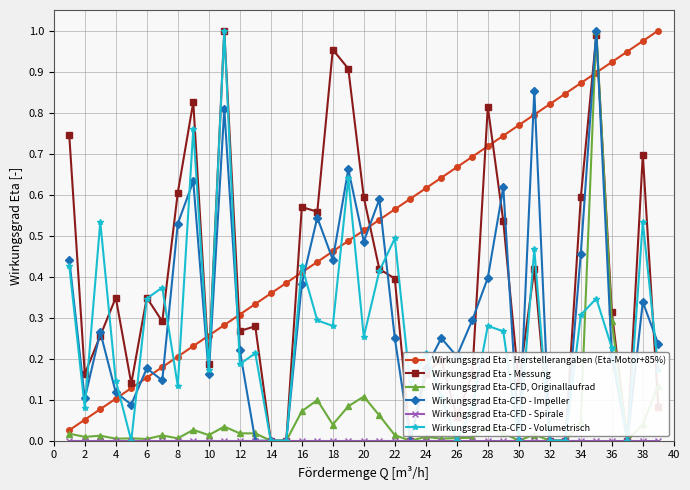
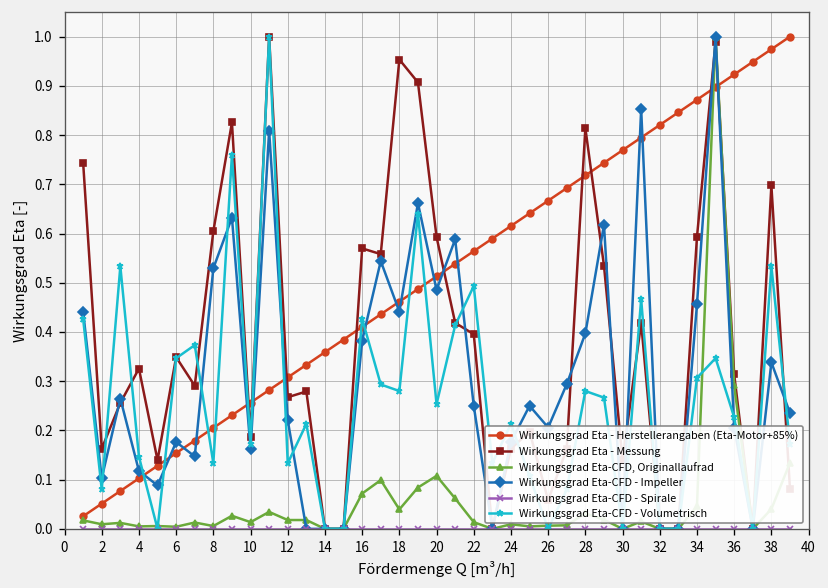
Wirkungsgrad Eta - Messung, 4: 0.35 -> 0.33
Wirkungsgrad Eta-CFD - Volumetrisch, 12: 0.19 -> 0.13
